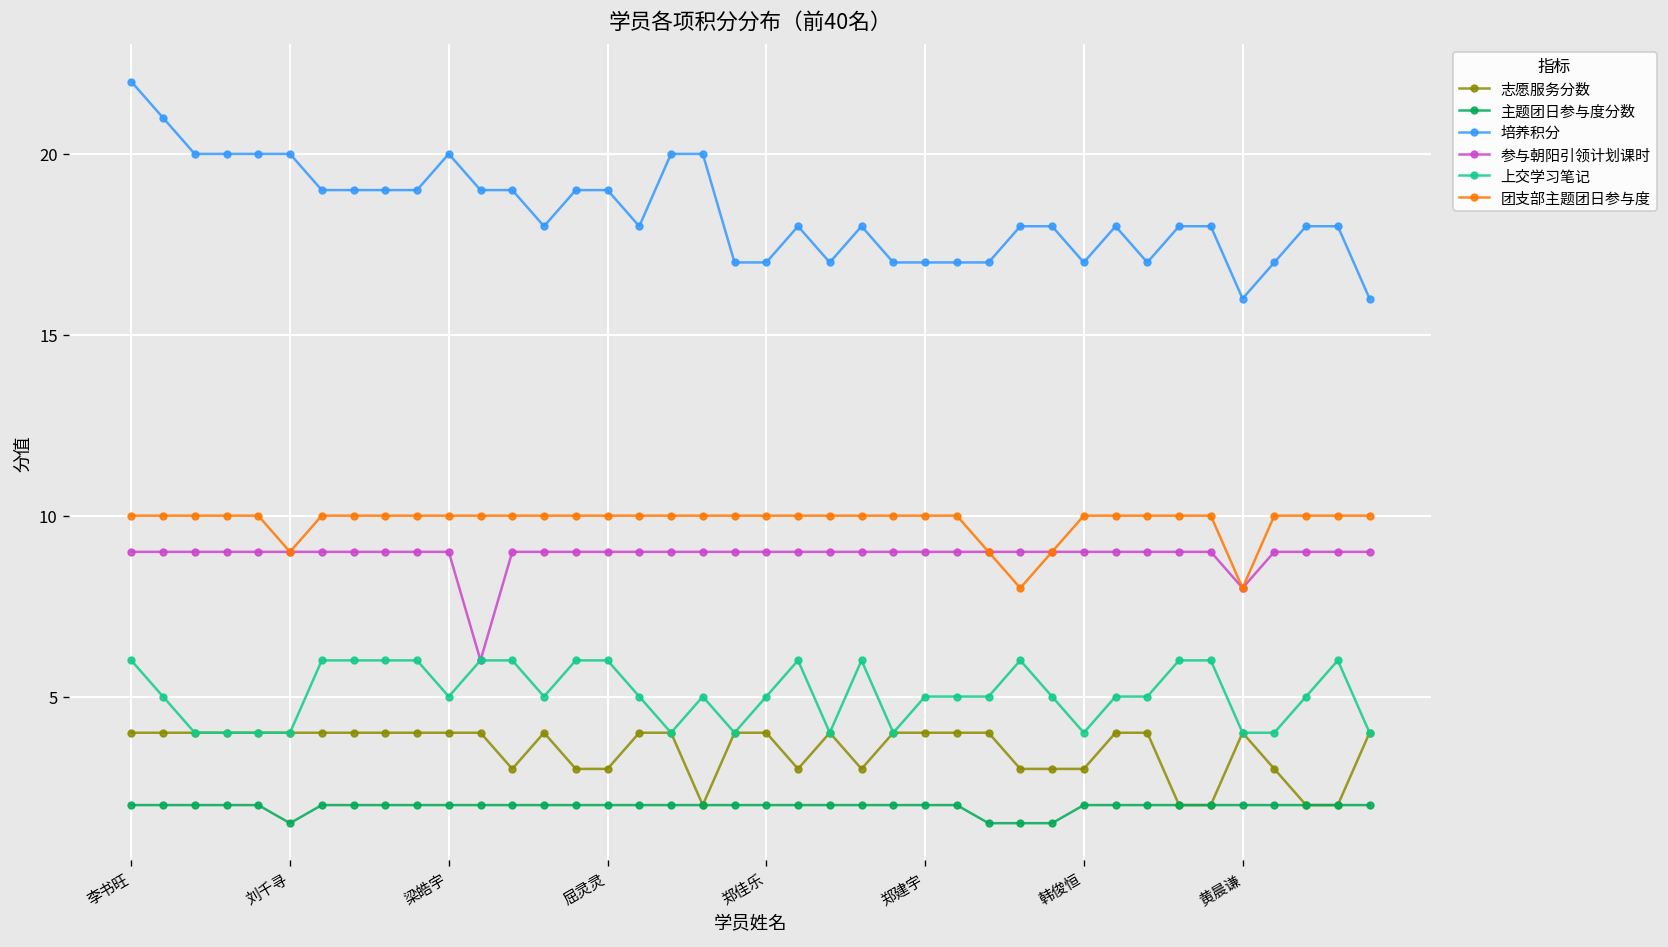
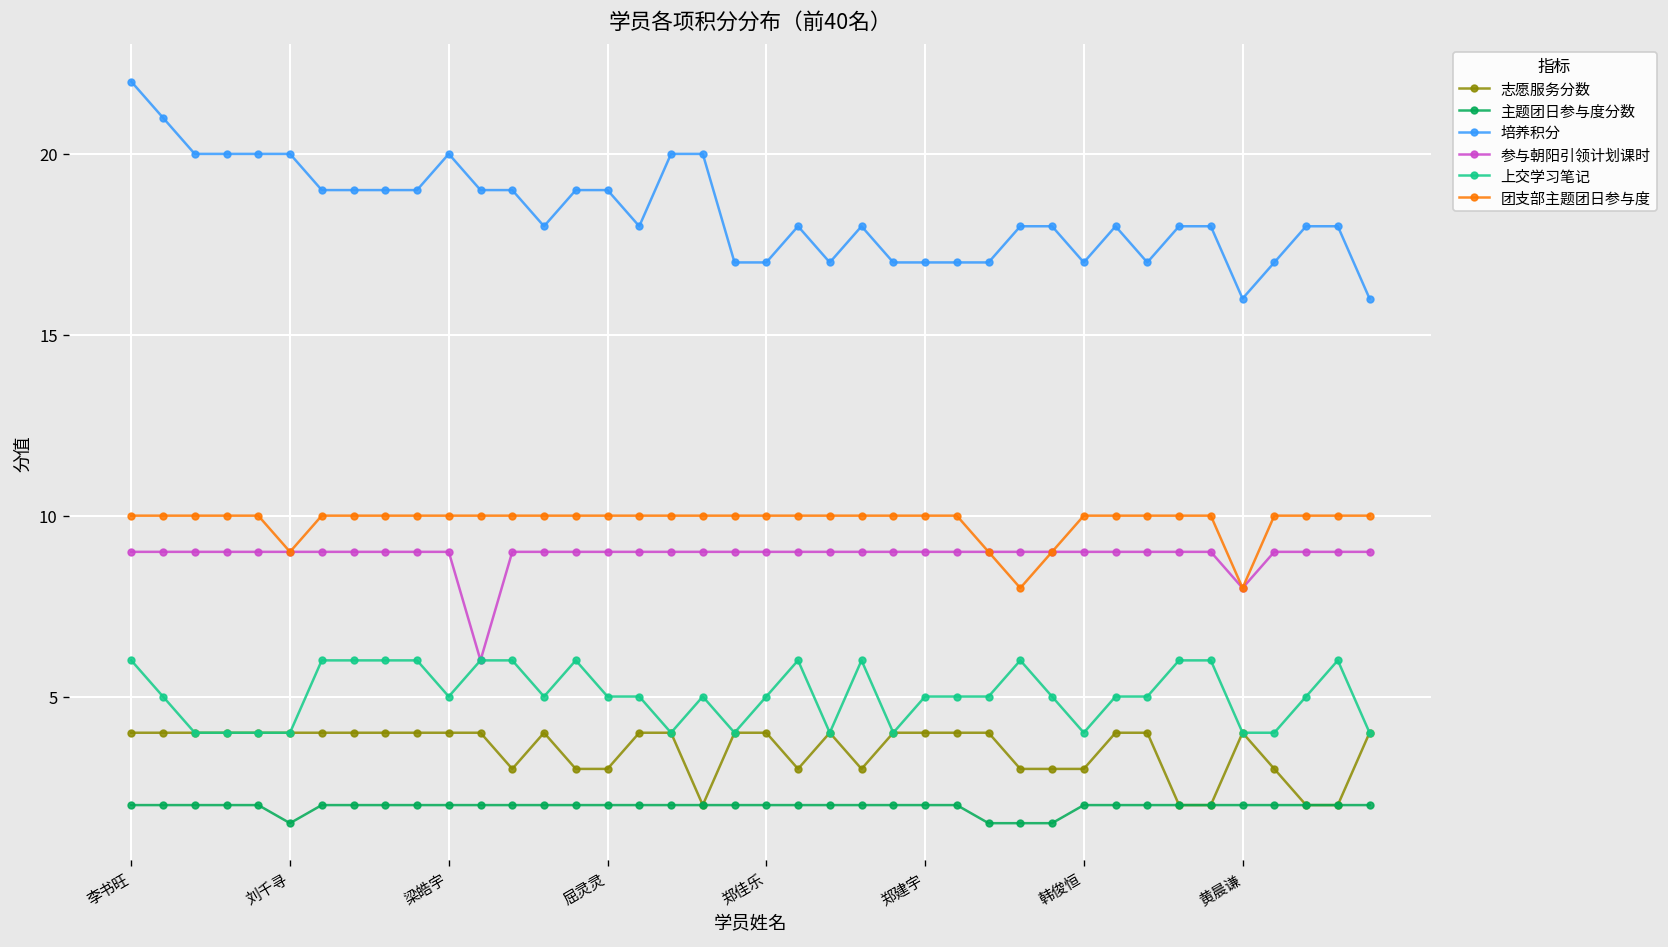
上交学习笔记, 屈灵灵: 6 -> 5
